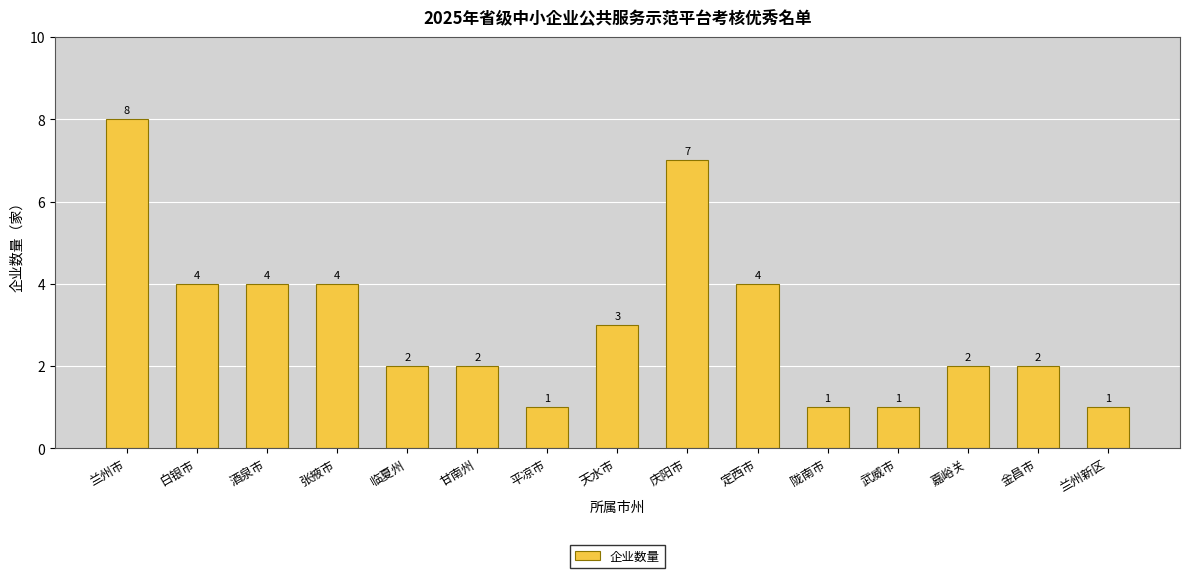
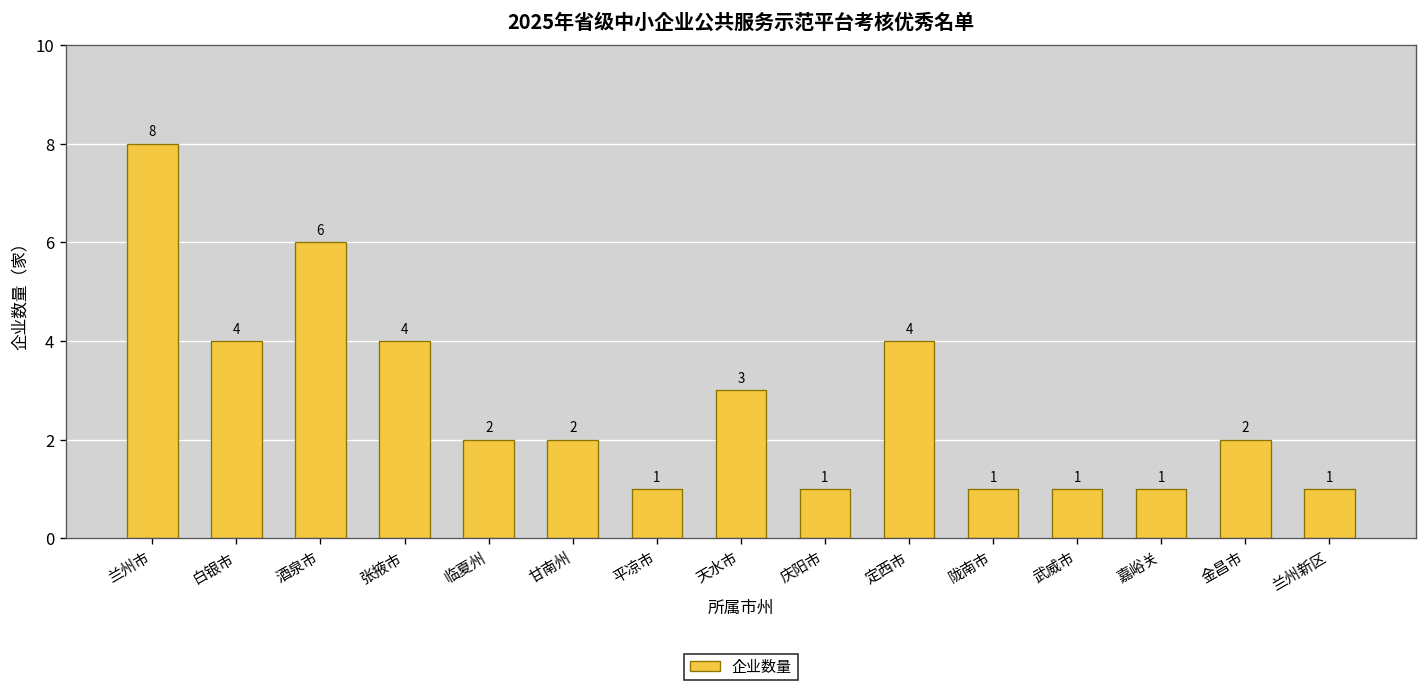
酒泉市: 4 -> 6
庆阳市: 7 -> 1
嘉峪关: 2 -> 1
